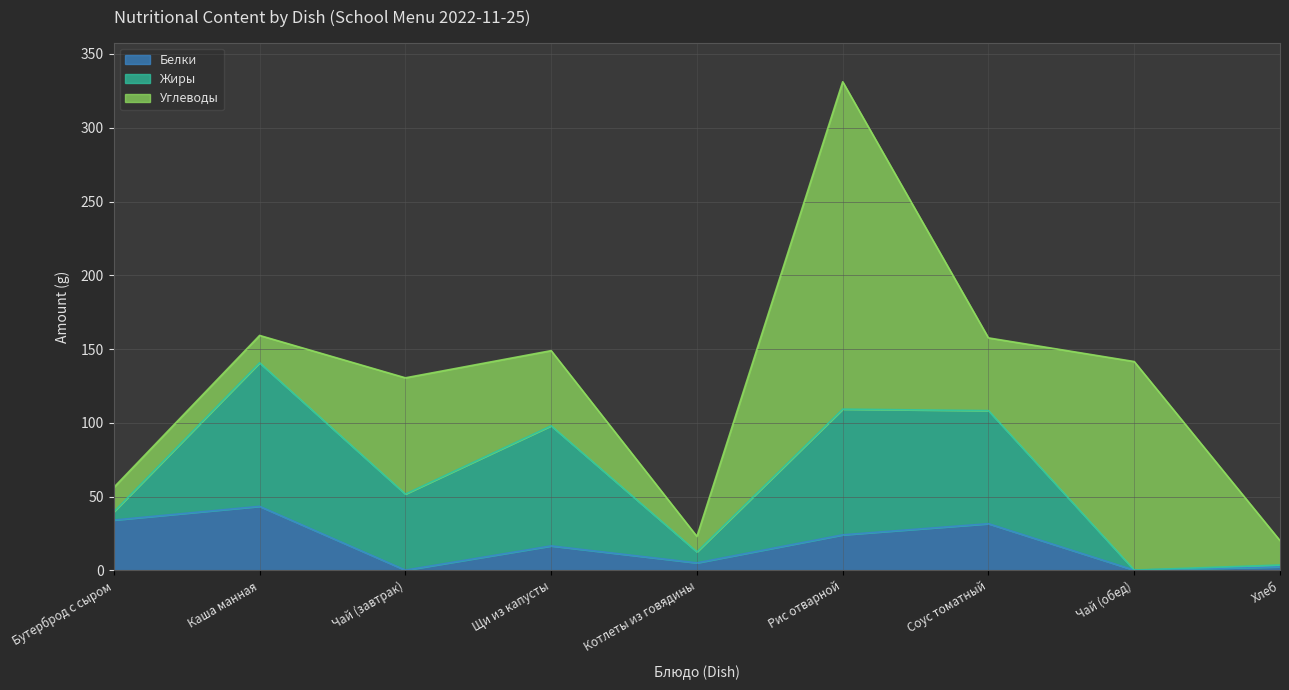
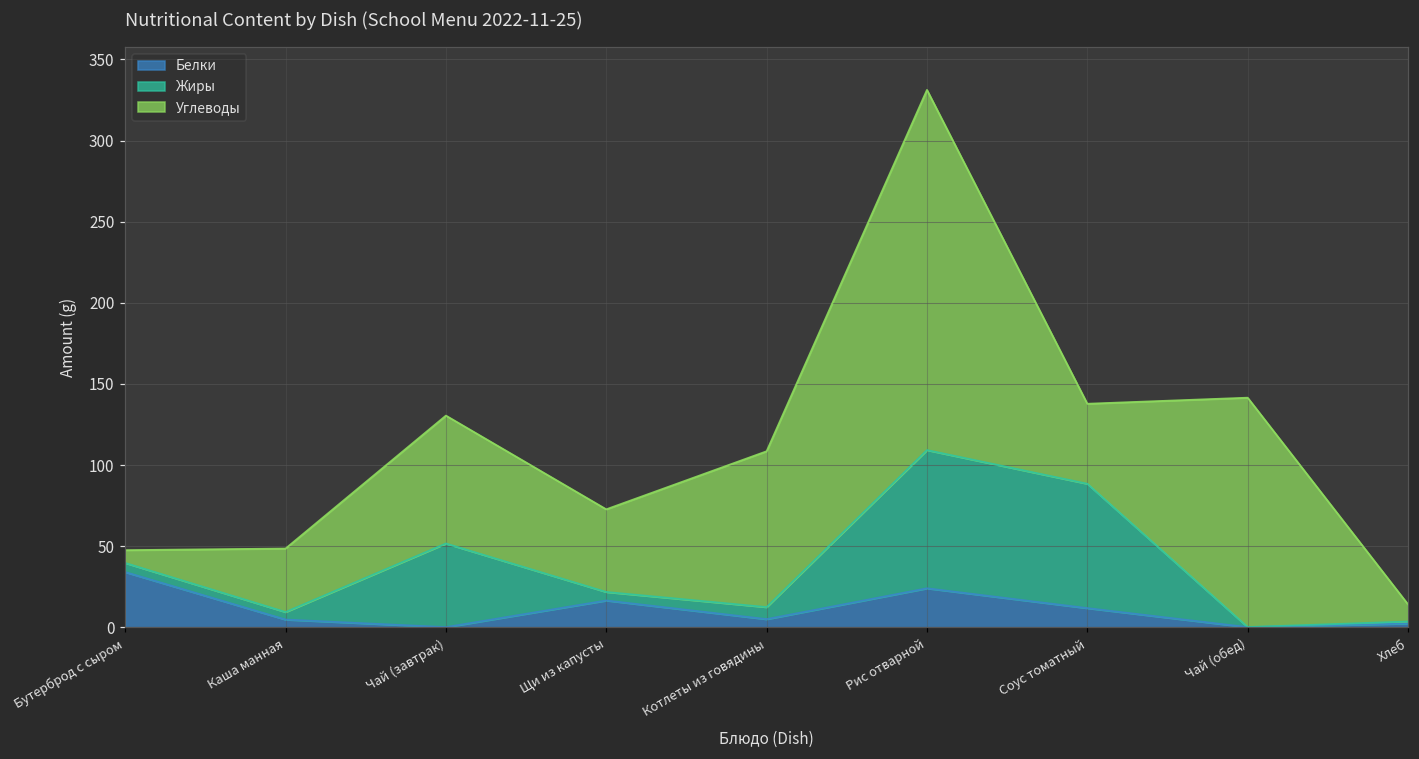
Углеводы, Бутерброд с сыром: 17 -> 8
Белки, Каша манная: 43 -> 5
Жиры, Каша манная: 97 -> 5
Углеводы, Каша манная: 19 -> 39
Жиры, Щи из капусты: 81 -> 5
Углеводы, Котлеты из говядины: 11 -> 96
Белки, Соус томатный: 32 -> 12
Углеводы, Хлеб: 17 -> 11
